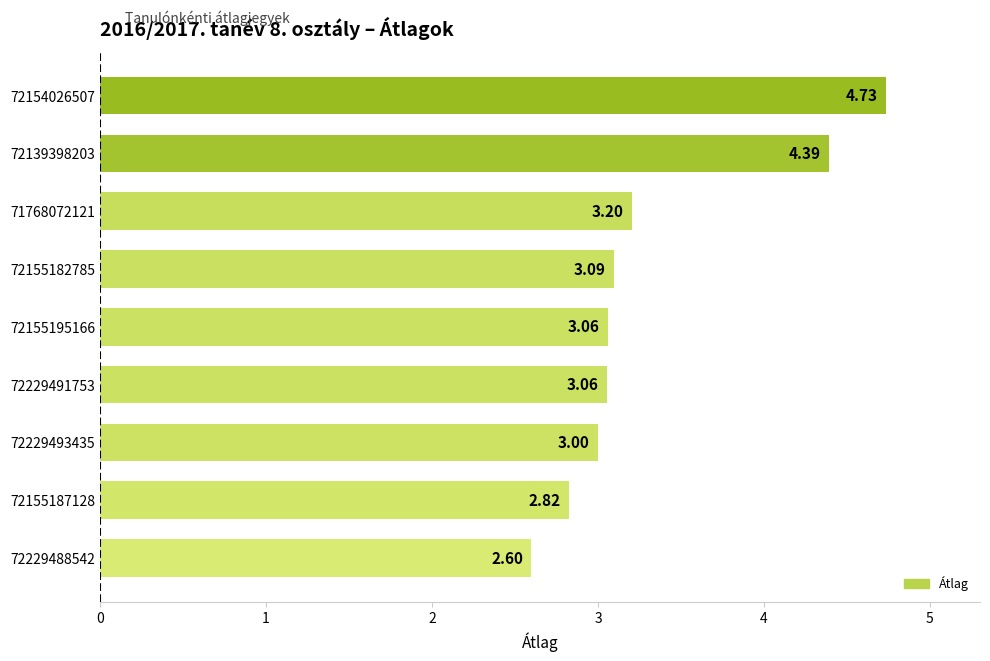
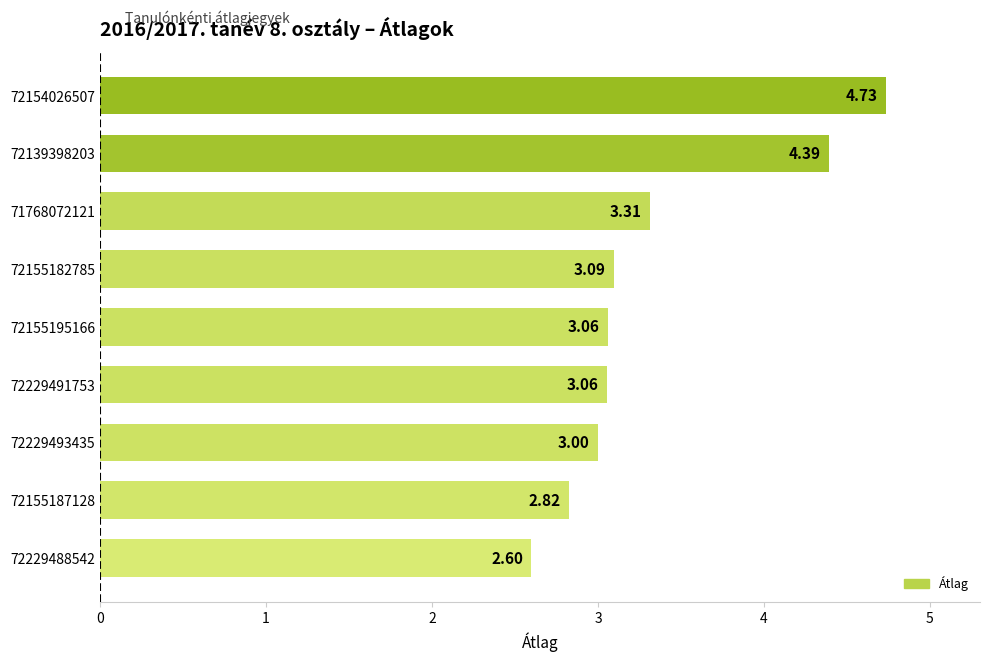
71768072121: 3.20 -> 3.31
